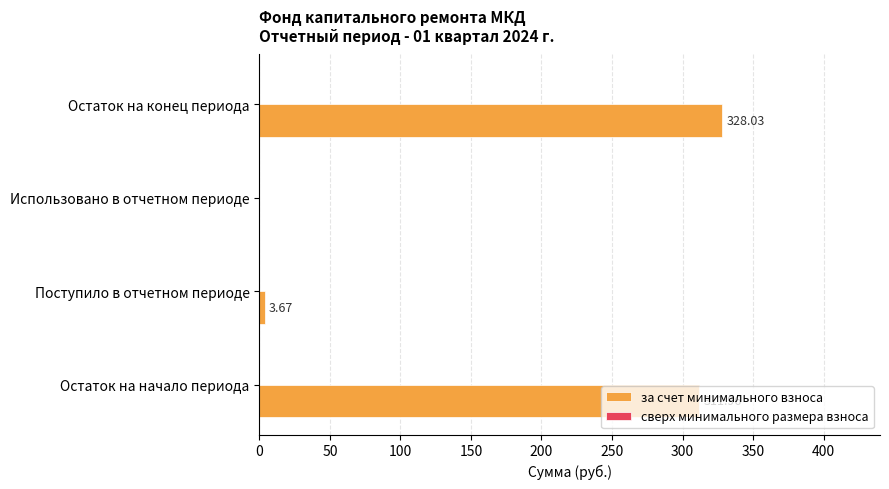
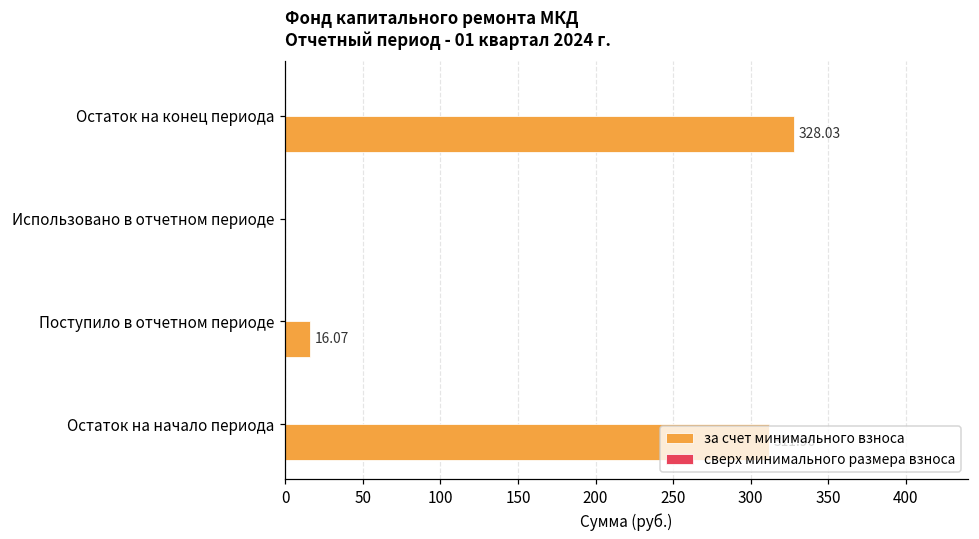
за счет минимального взноса, Поступило в отчетном периоде: 3.67 -> 16.07
